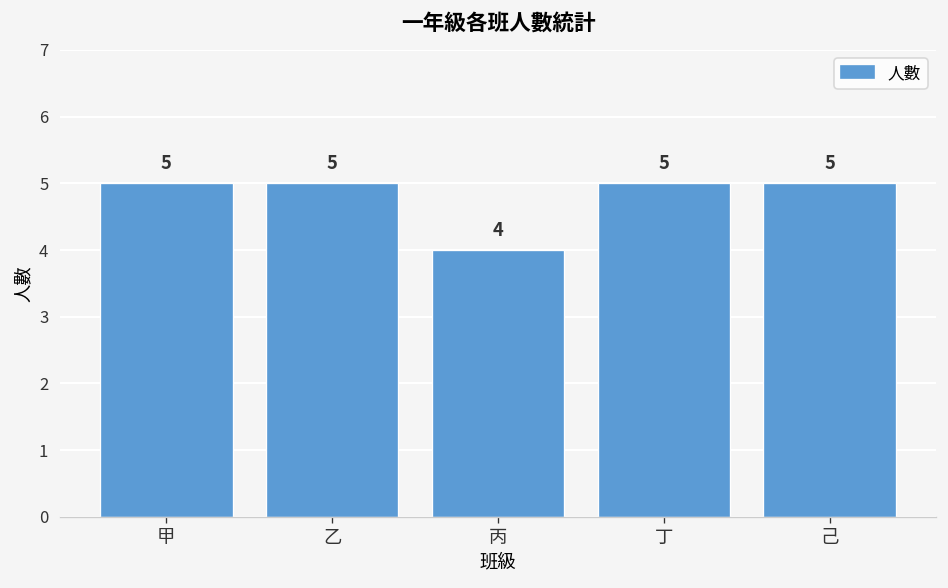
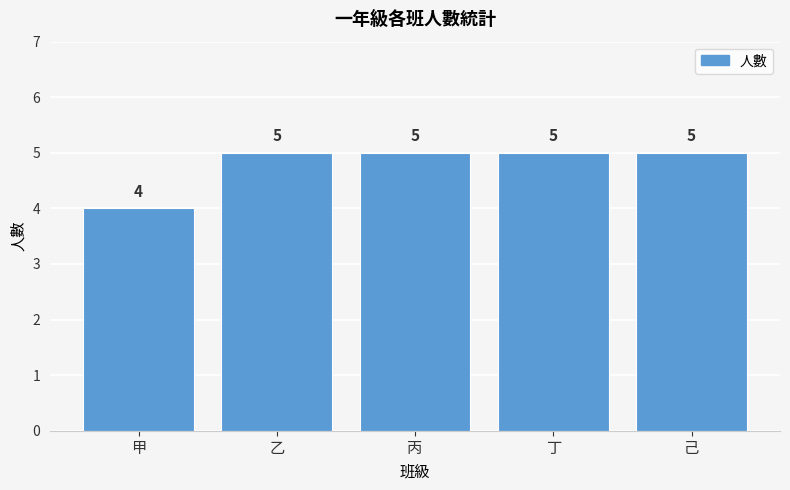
甲: 5 -> 4
丙: 4 -> 5
